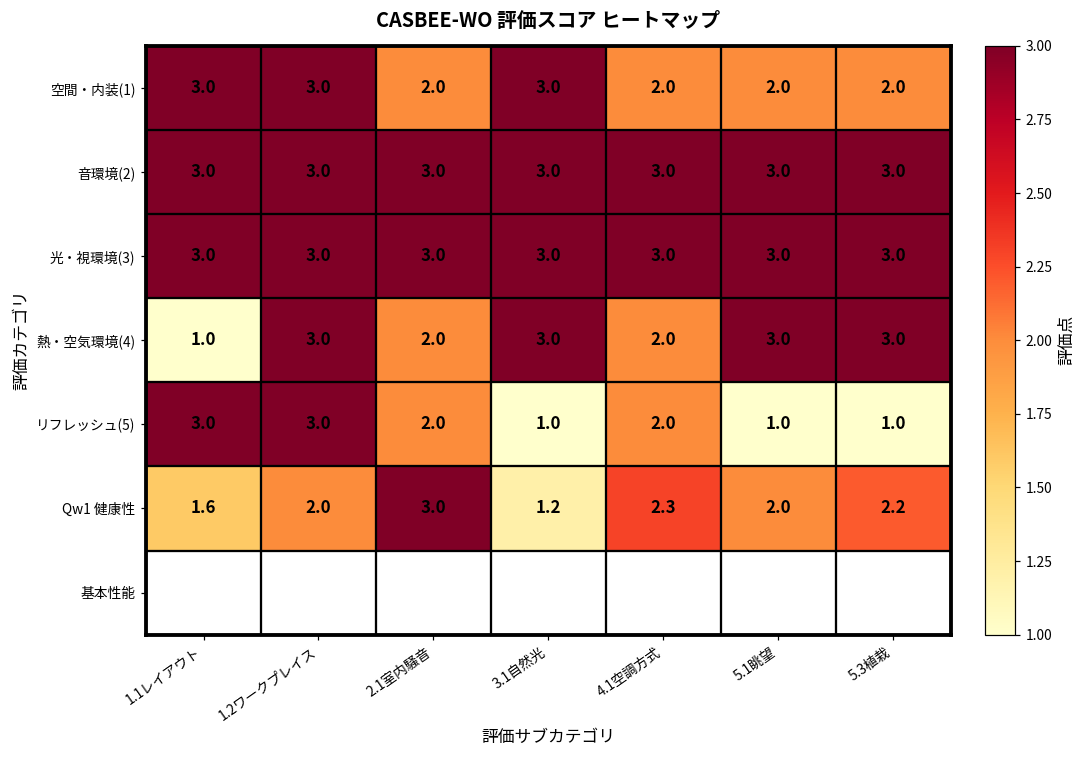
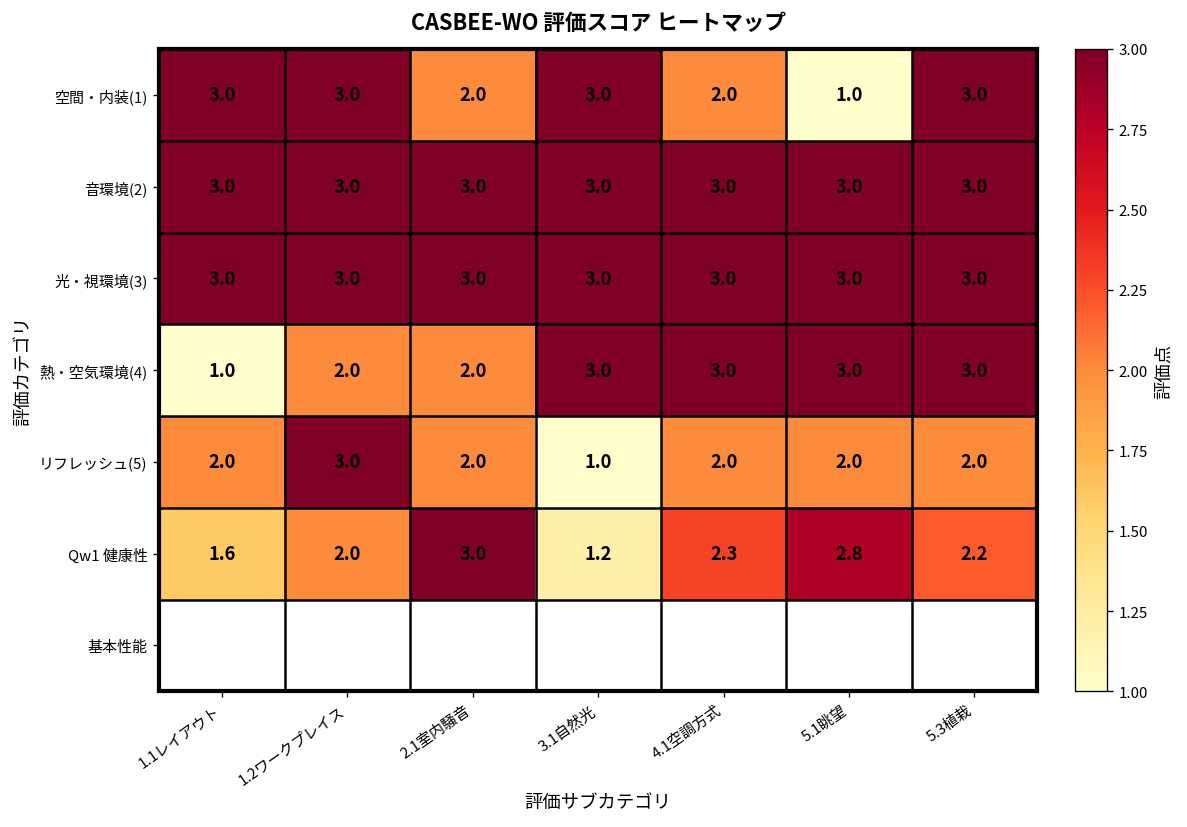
空間・内装(1), 5.1眺望: 2.0 -> 1.0
空間・内装(1), 5.3植栽: 2.0 -> 3.0
熱・空気環境(4), 1.2ワークプレイス: 3.0 -> 2.0
熱・空気環境(4), 4.1空調方式: 2.0 -> 3.0
リフレッシュ(5), 1.1レイアウト: 3.0 -> 2.0
リフレッシュ(5), 5.1眺望: 1.0 -> 2.0
リフレッシュ(5), 5.3植栽: 1.0 -> 2.0
Qw1 健康性, 5.1眺望: 2.0 -> 2.8
